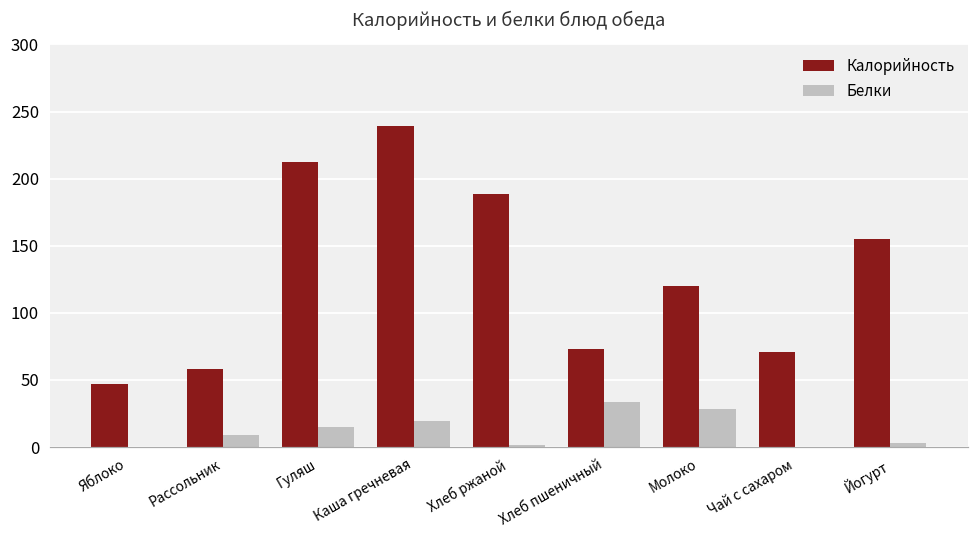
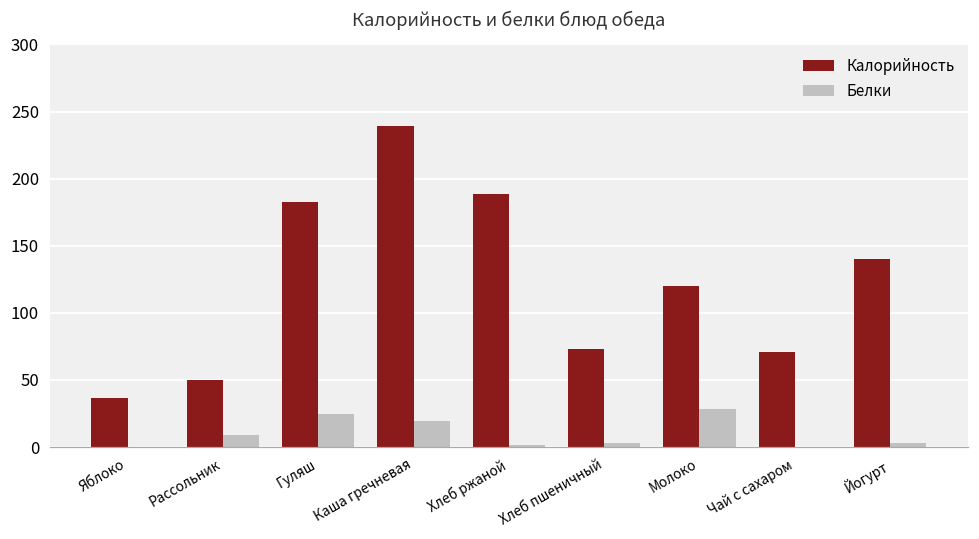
Калорийность, Яблоко: 47 -> 36
Калорийность, Рассольник: 58 -> 50
Калорийность, Гуляш: 213 -> 182
Белки, Гуляш: 15 -> 25
Белки, Хлеб пшеничный: 34 -> 3
Калорийность, Йогурт: 155 -> 140
